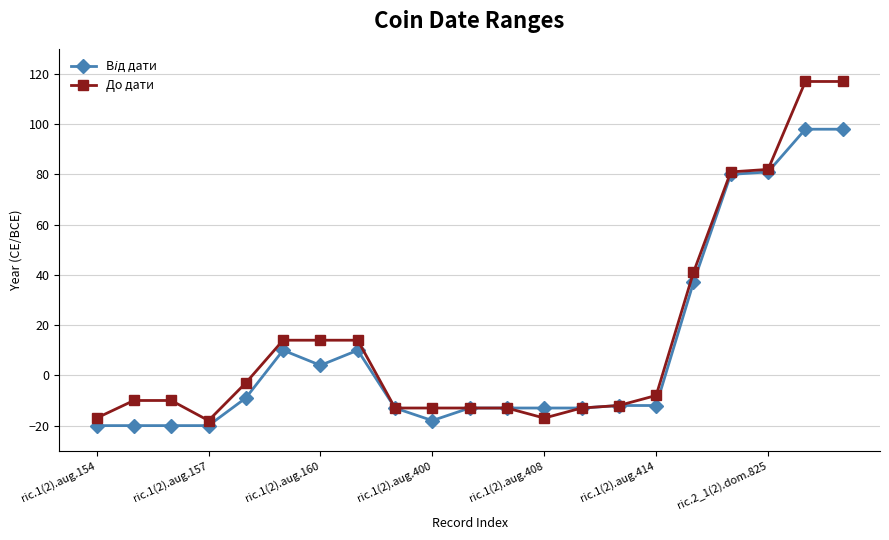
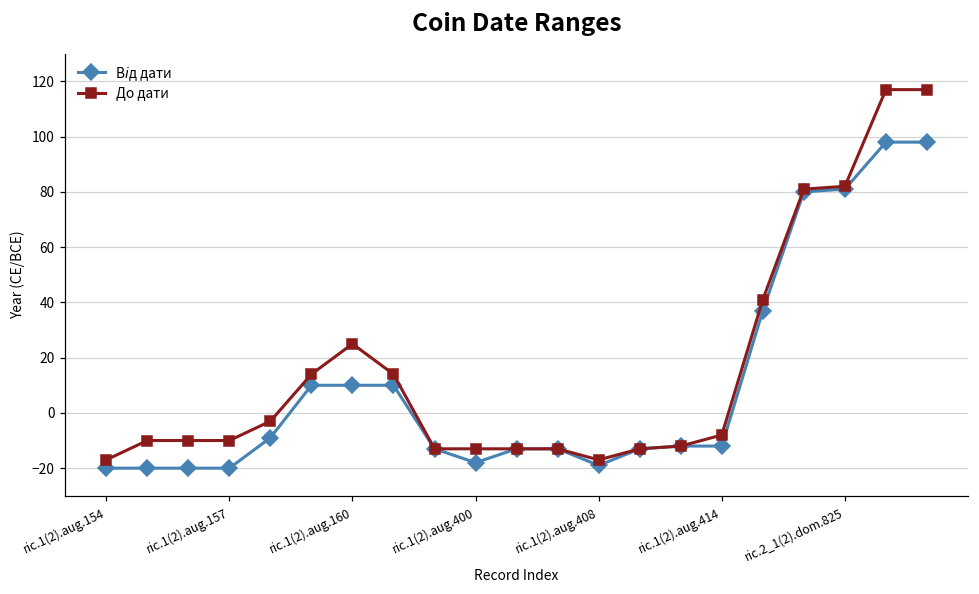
До дати, ric.1(2).aug.157: -18 -> -10
Від дати, ric.1(2).aug.160: 4 -> 10
До дати, ric.1(2).aug.160: 14 -> 25
Від дати, ric.1(2).aug.408: -13 -> -19
